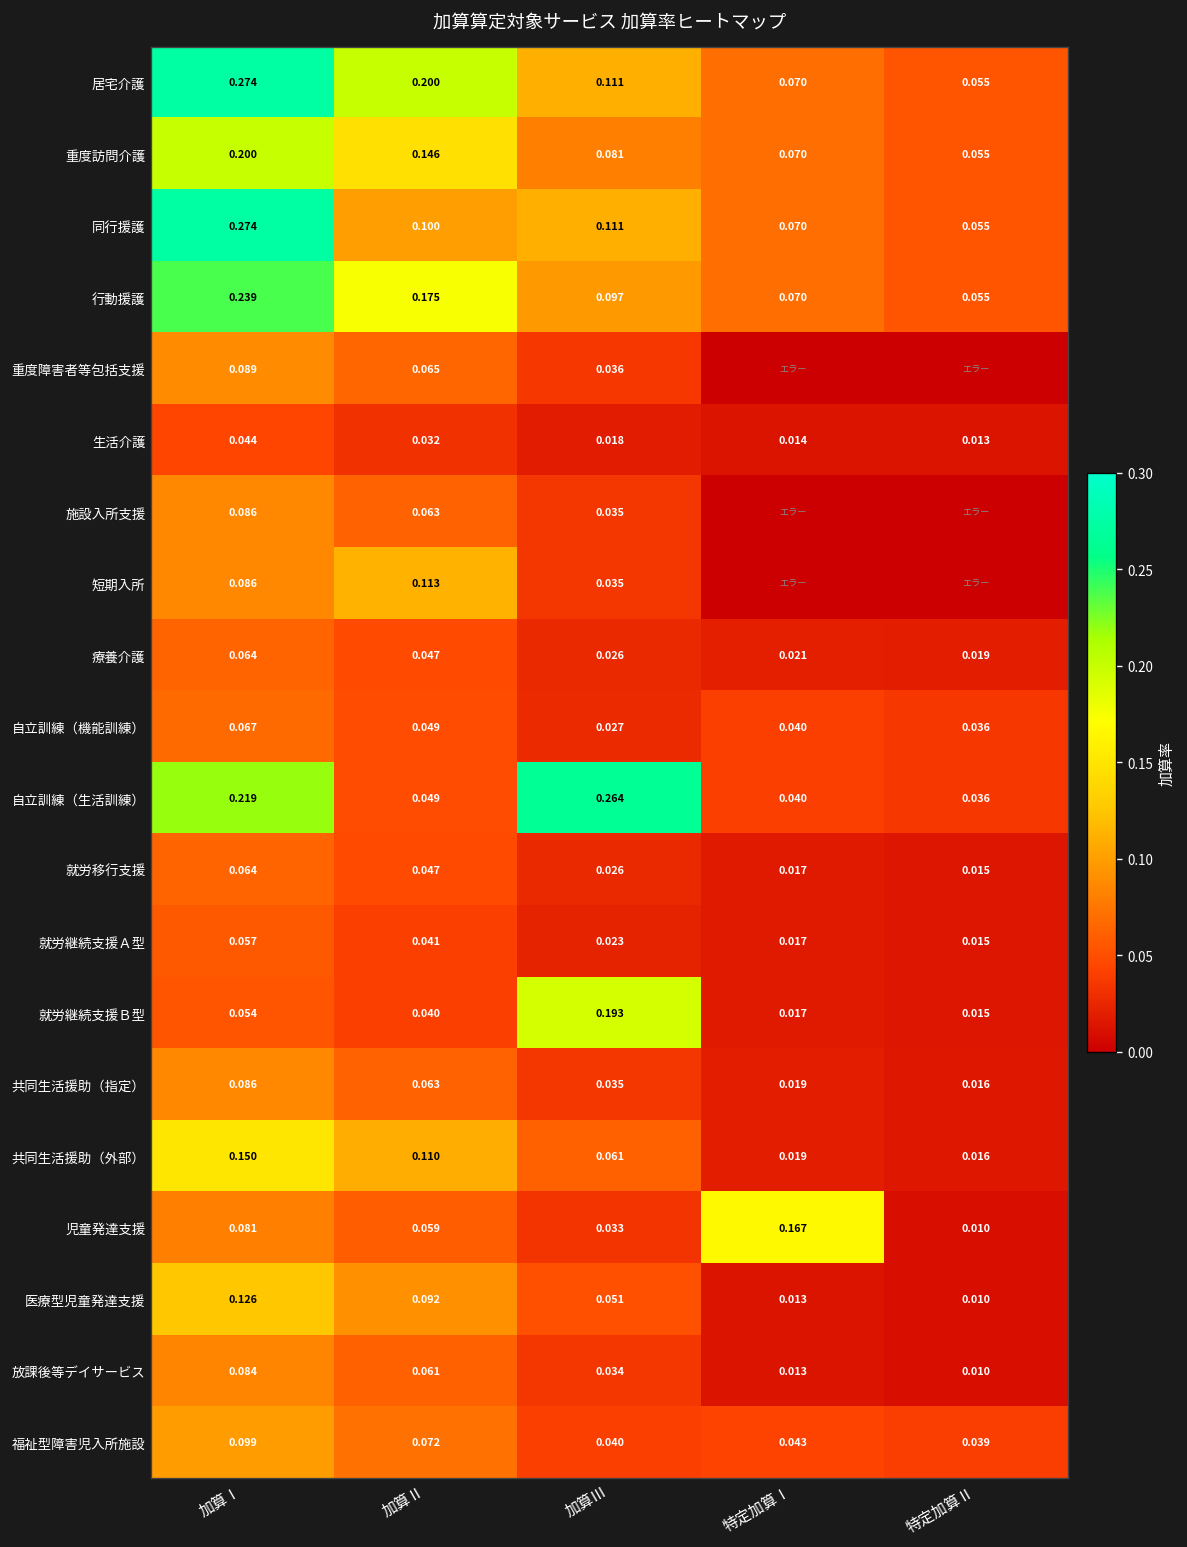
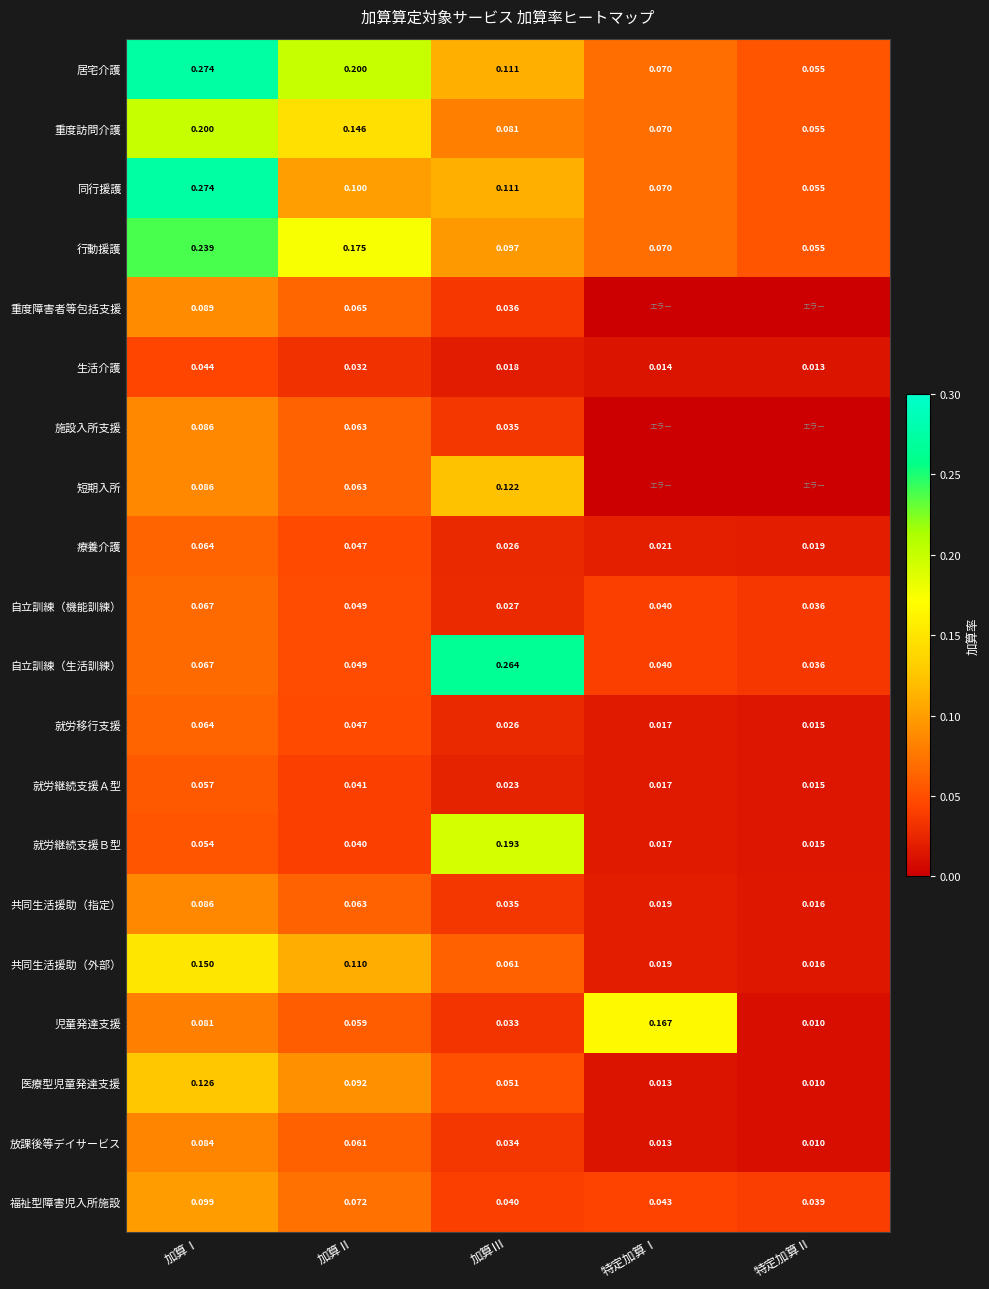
短期入所, 加算Ⅱ: 0.113 -> 0.063
短期入所, 加算Ⅲ: 0.035 -> 0.122
自立訓練（生活訓練）, 加算Ⅰ: 0.219 -> 0.067
